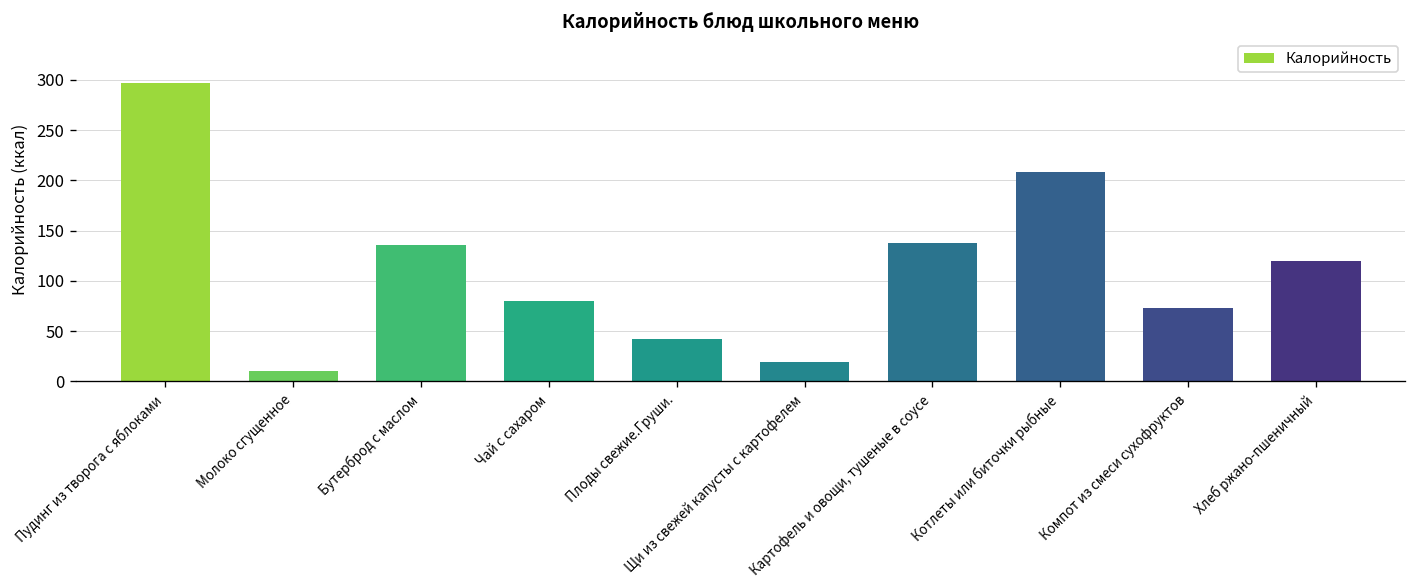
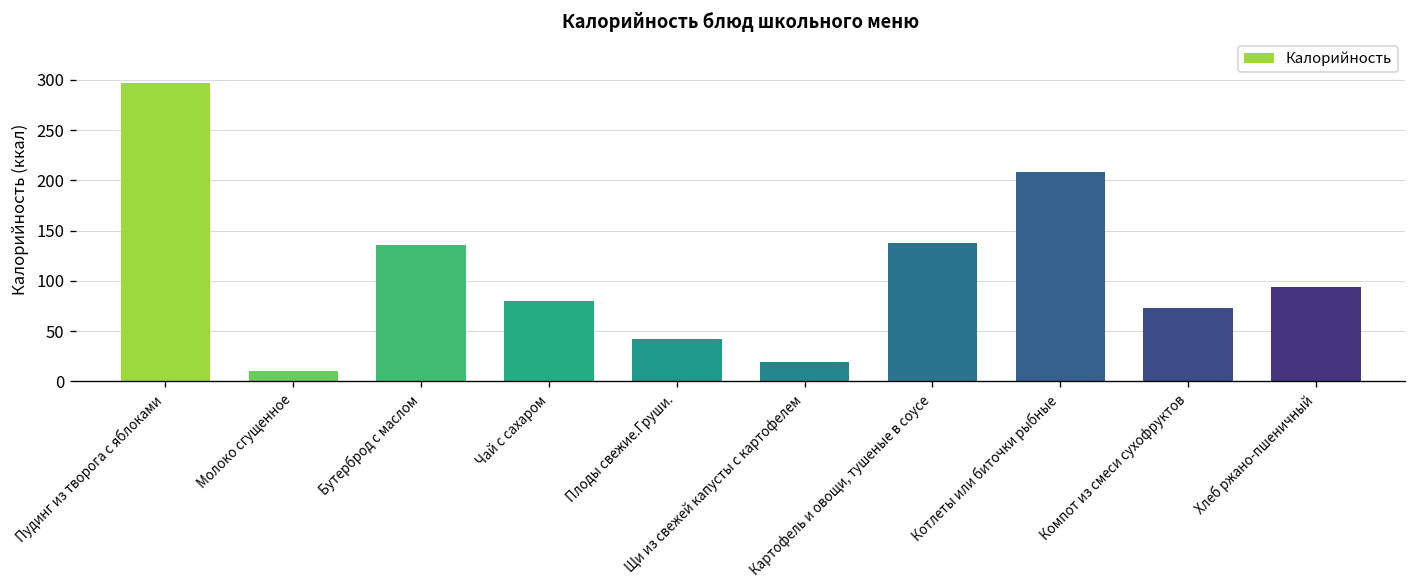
Хлеб ржано-пшеничный: 120 -> 90
